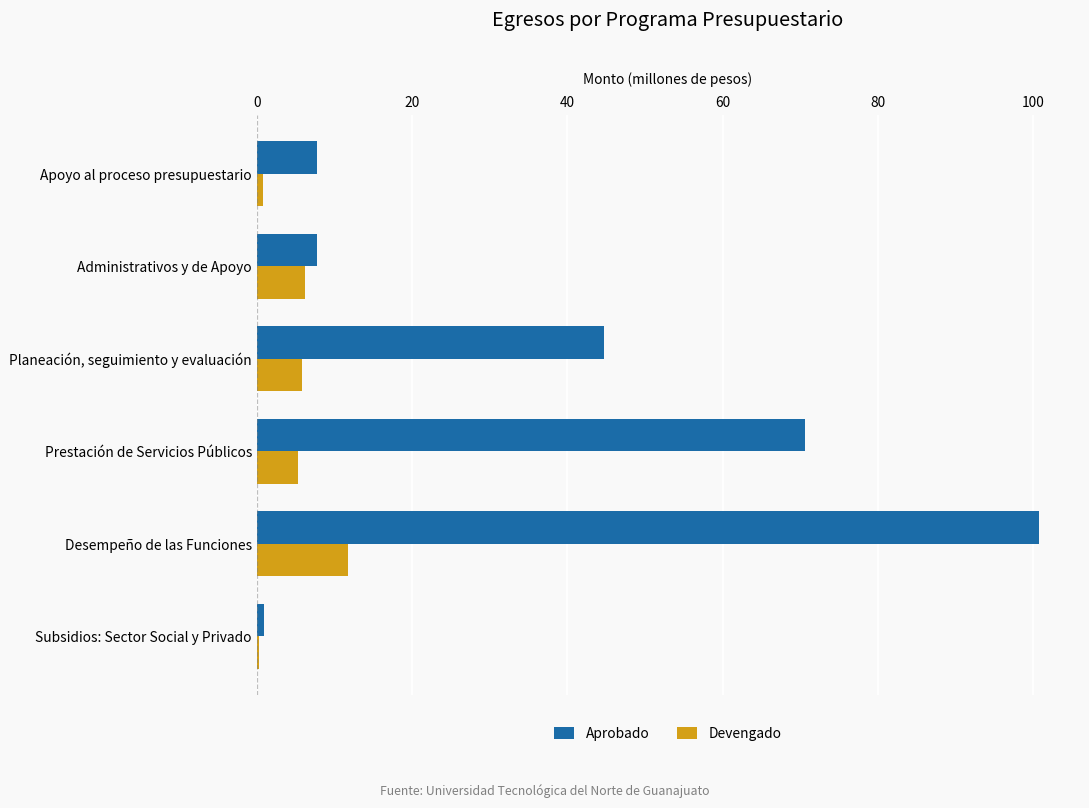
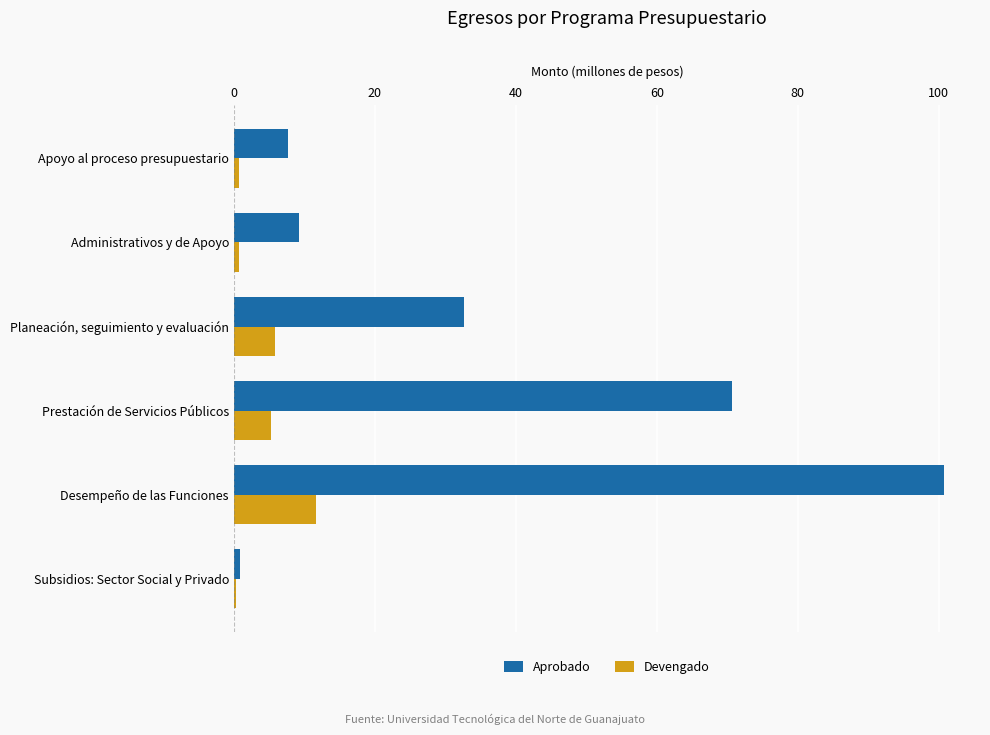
Aprobado, Administrativos y de Apoyo: 8 -> 9
Devengado, Administrativos y de Apoyo: 6 -> 1
Aprobado, Planeación, seguimiento y evaluación: 45 -> 33
